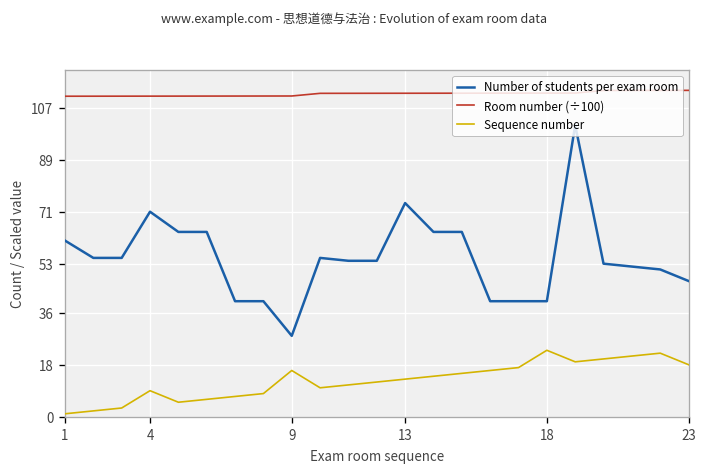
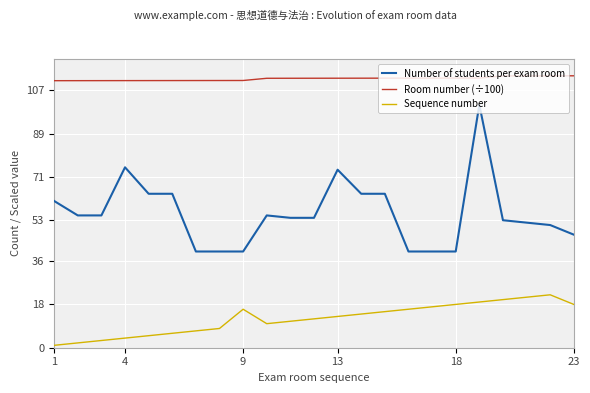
Number of students per exam room, 4: 71 -> 75
Sequence number, 4: 9 -> 4
Number of students per exam room, 9: 28 -> 40
Sequence number, 18: 23 -> 18
